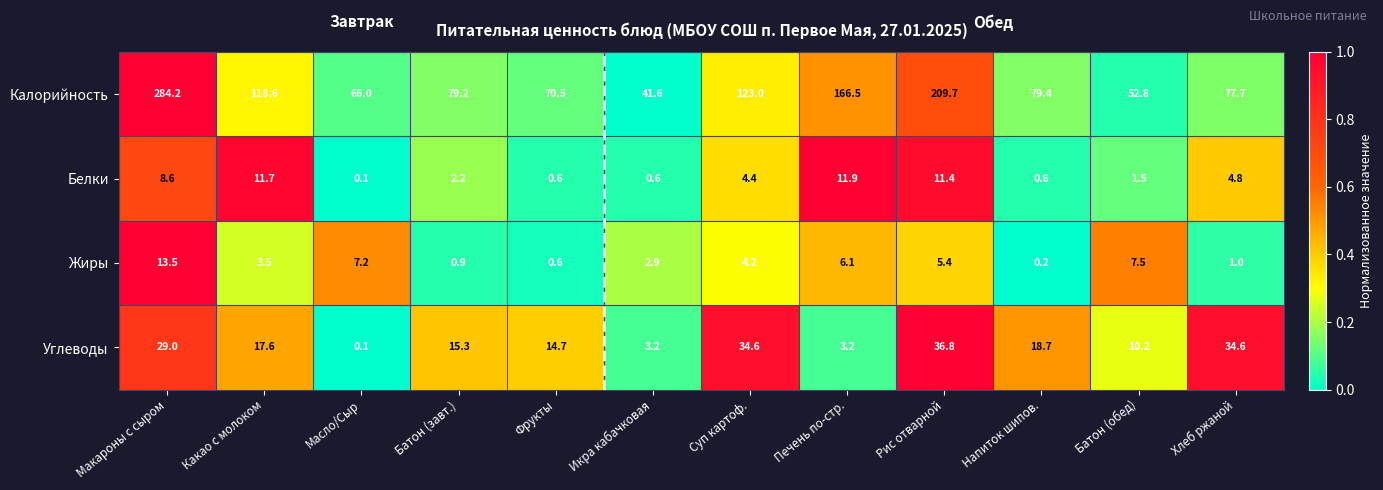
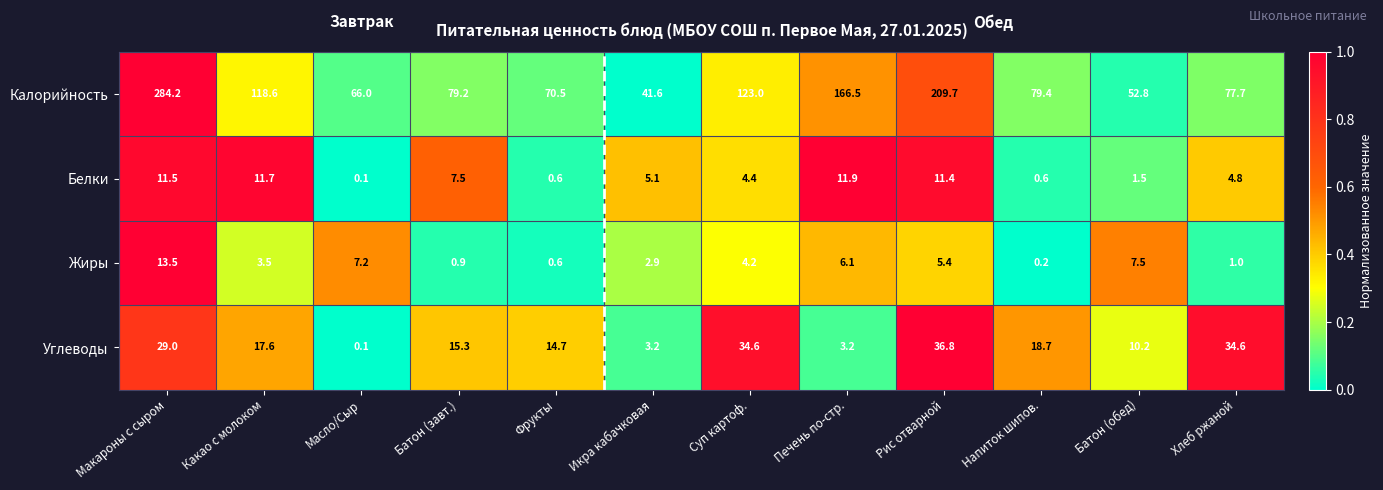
Белки, Макароны с сыром: 8.6 -> 11.5
Белки, Батон (завт.): 2.2 -> 7.5
Белки, Икра кабачковая: 0.6 -> 5.1
